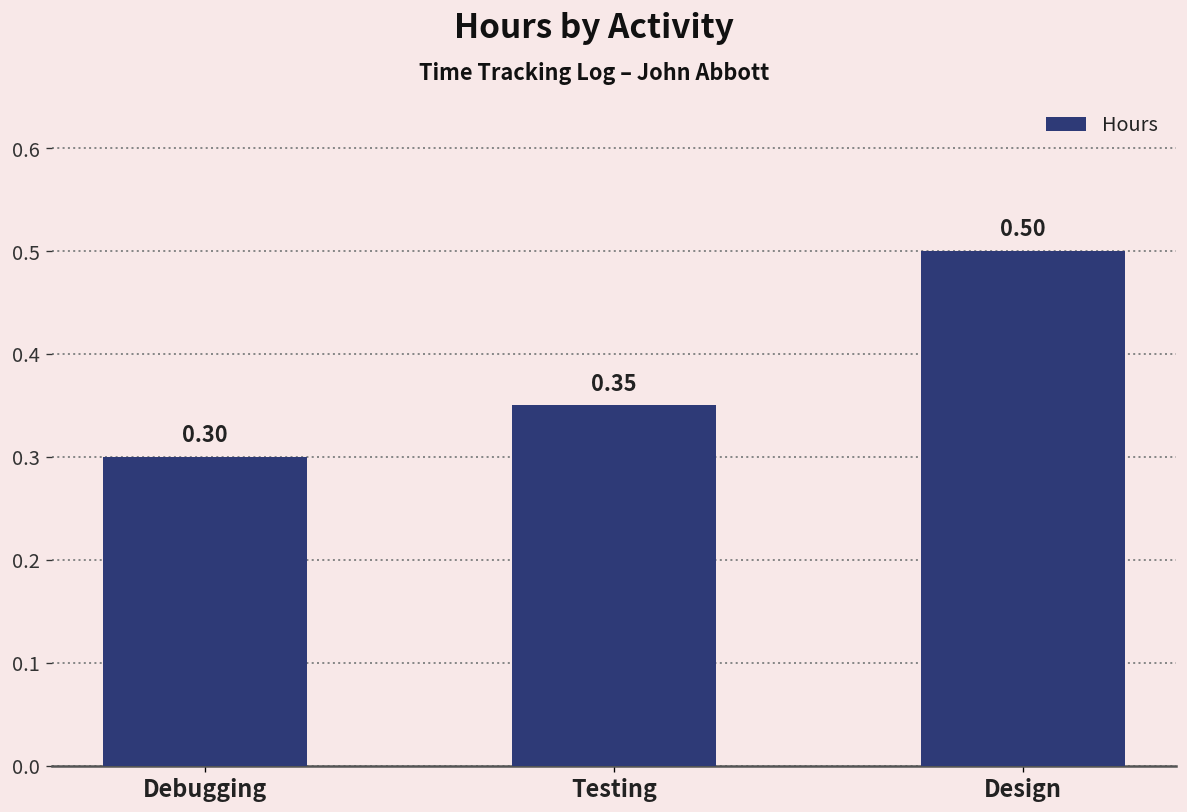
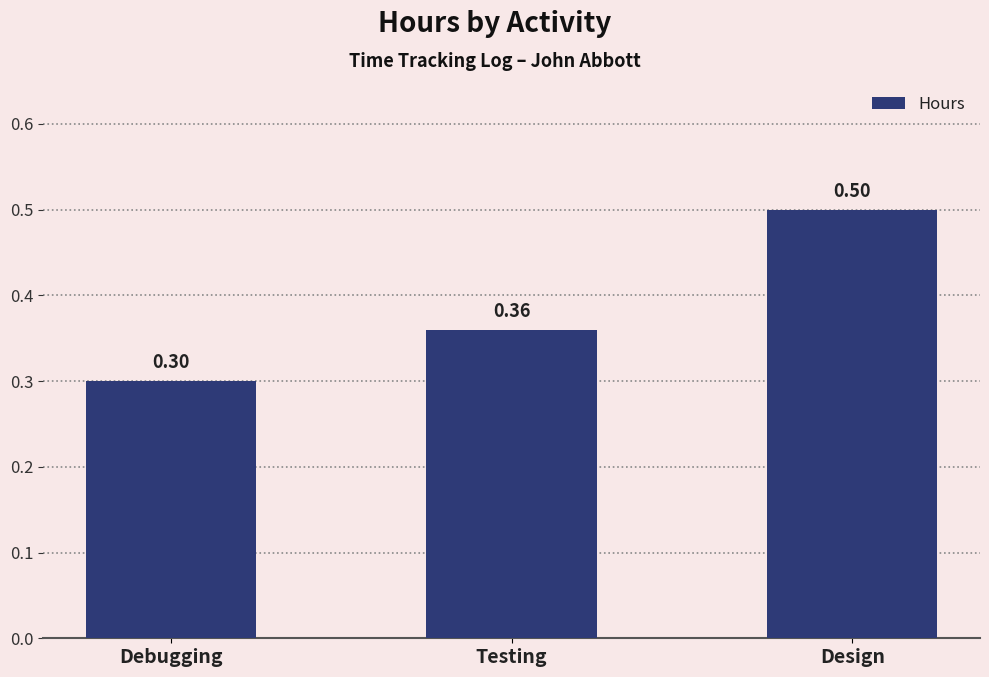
Testing: 0.35 -> 0.36
